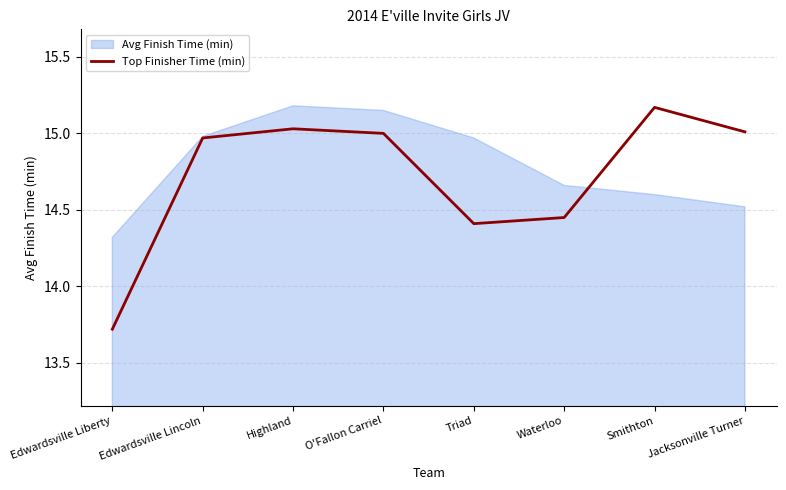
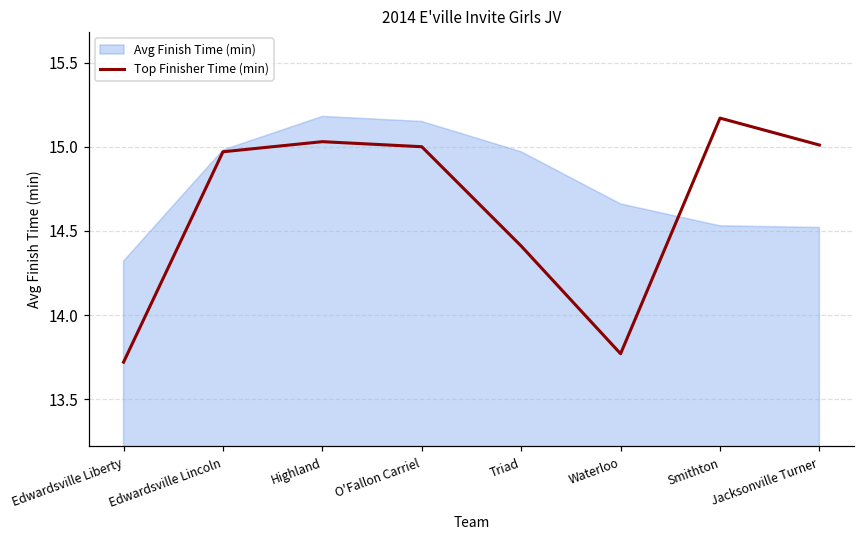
Top Finisher Time (min), Waterloo: 14.45 -> 13.77
Avg Finish Time (min), Smithton: 14.60 -> 14.53
